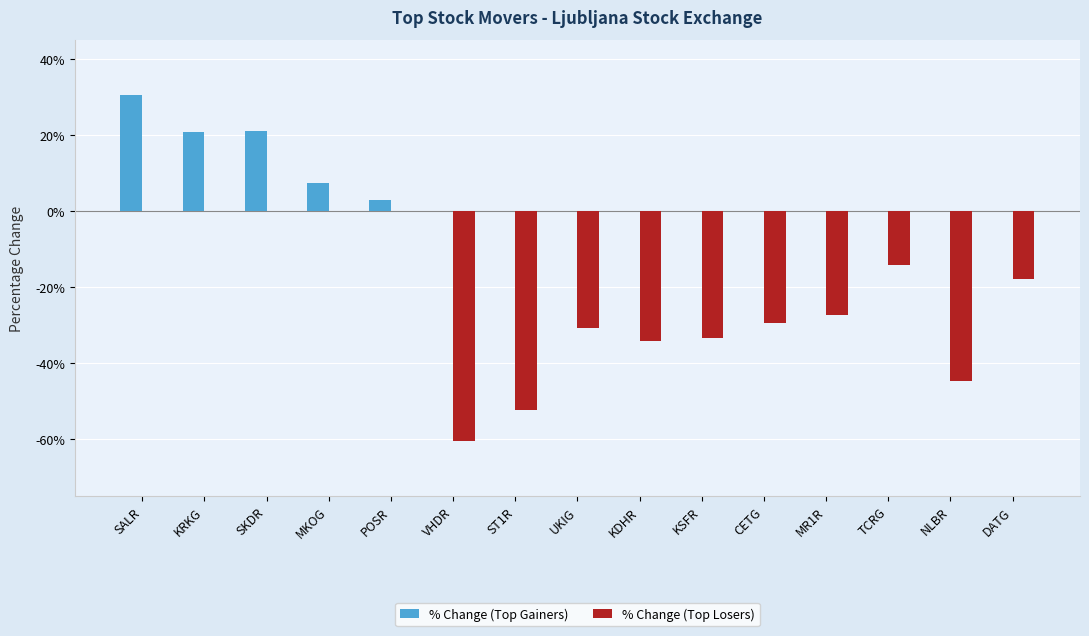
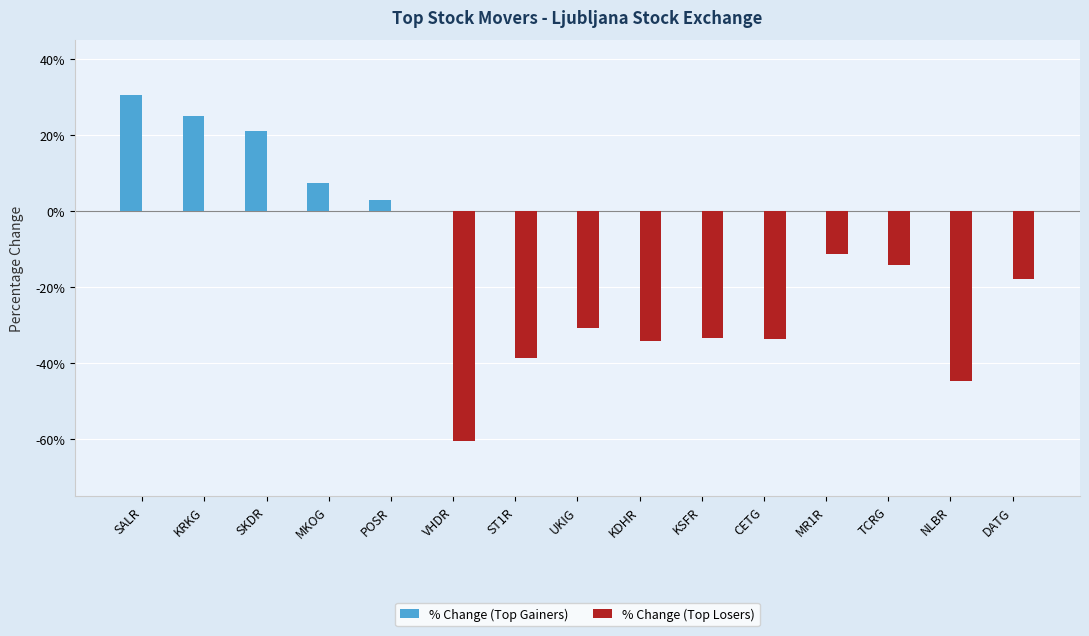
% Change (Top Gainers), KRKG: 21% -> 25%
% Change (Top Losers), ST1R: -52% -> -39%
% Change (Top Losers), CETG: -29% -> -34%
% Change (Top Losers), MR1R: -27% -> -11%
